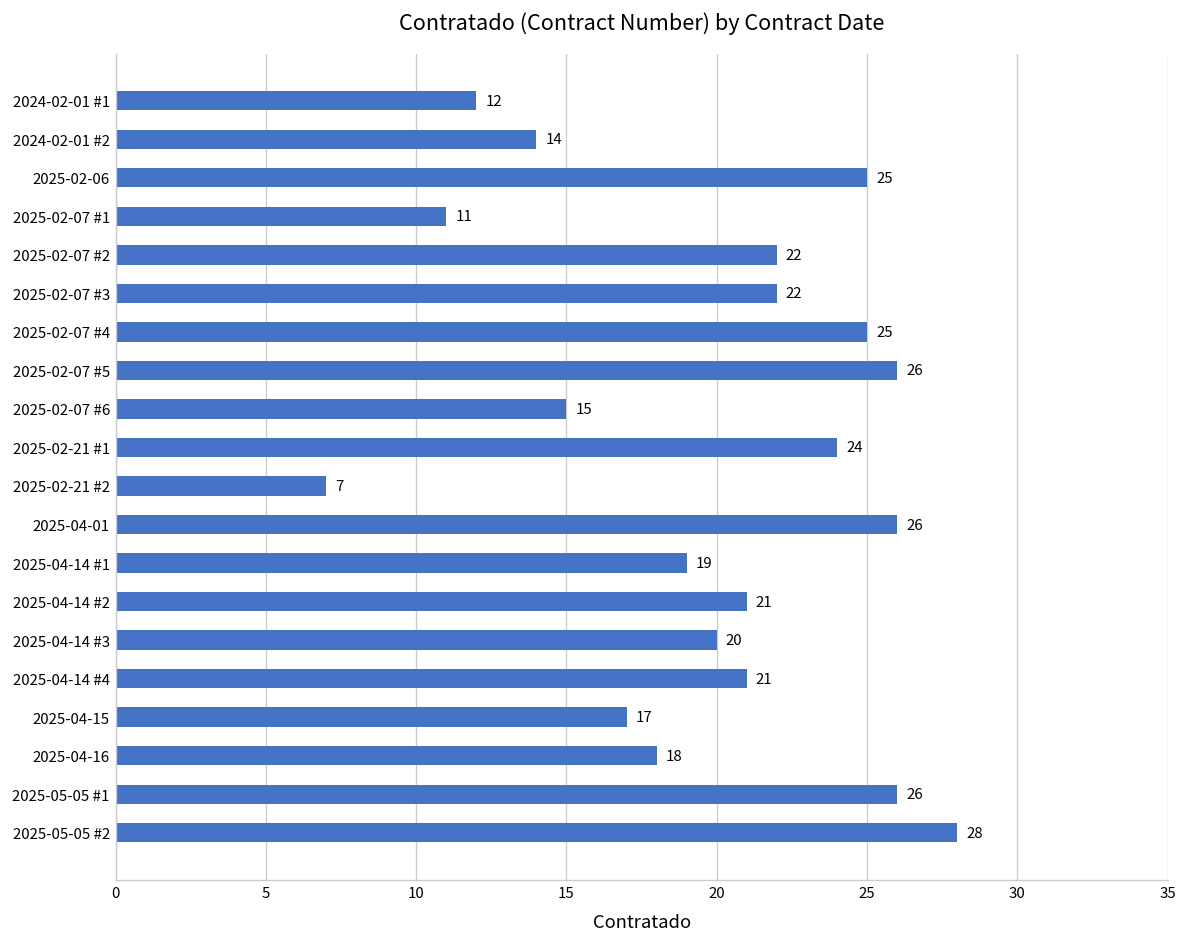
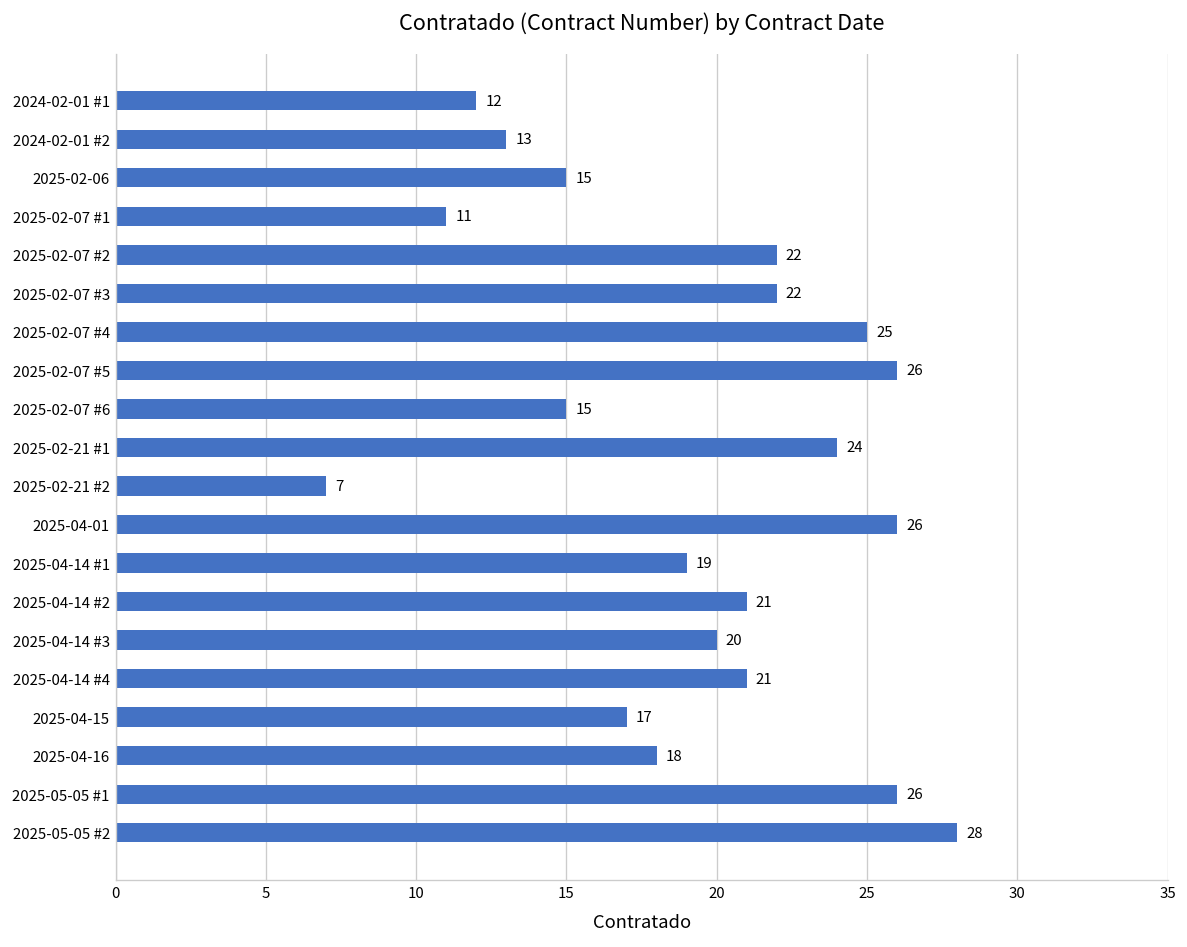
2024-02-01 #2: 14 -> 13
2025-02-06: 25 -> 15
